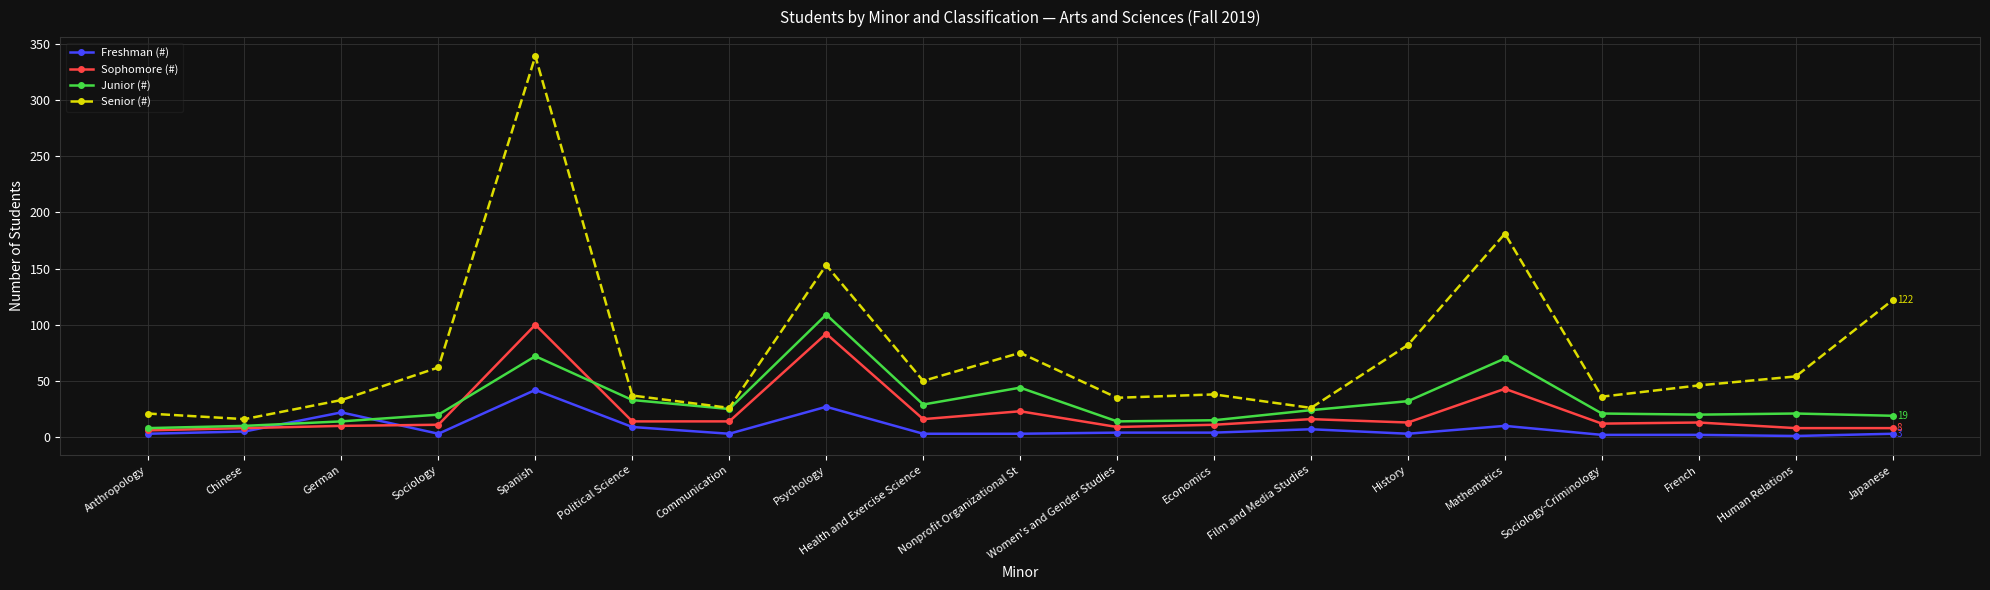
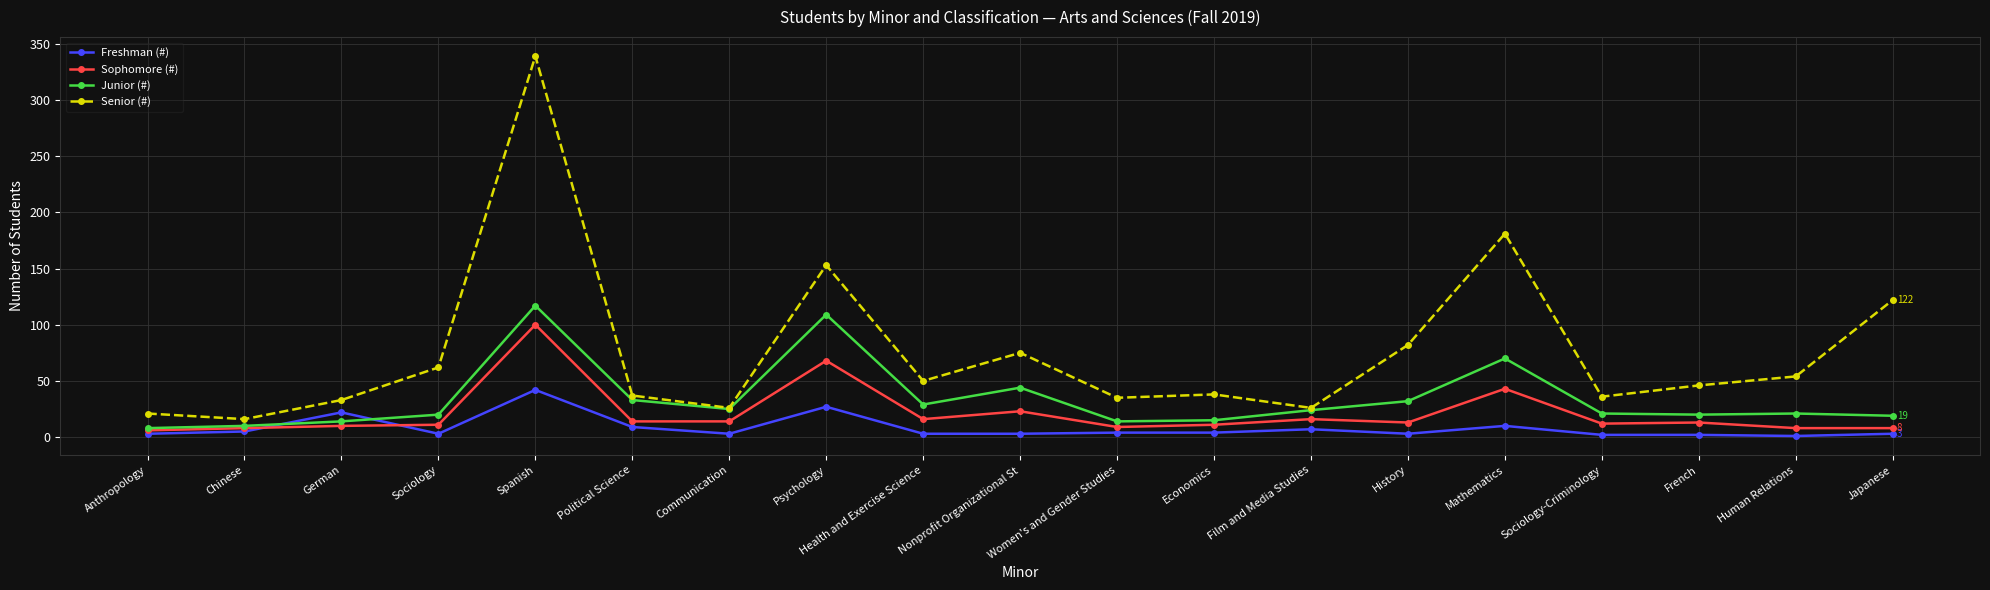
Junior (#), Spanish: 72 -> 117
Sophomore (#), Psychology: 92 -> 68
